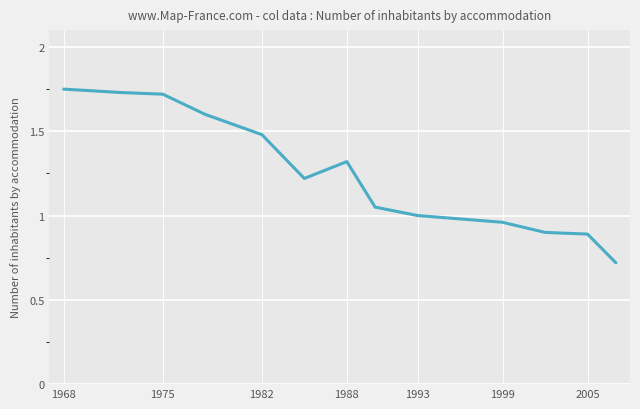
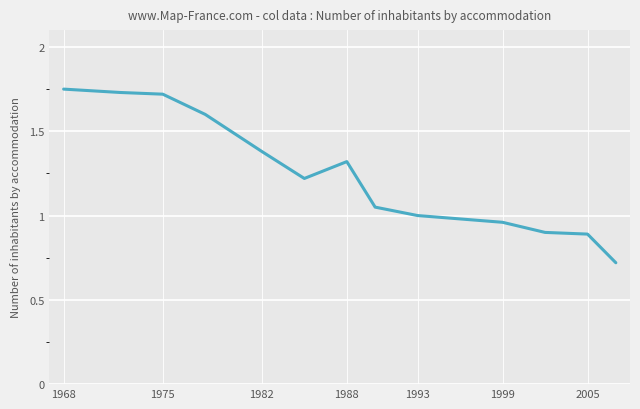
1982: 1.48 -> 1.38
